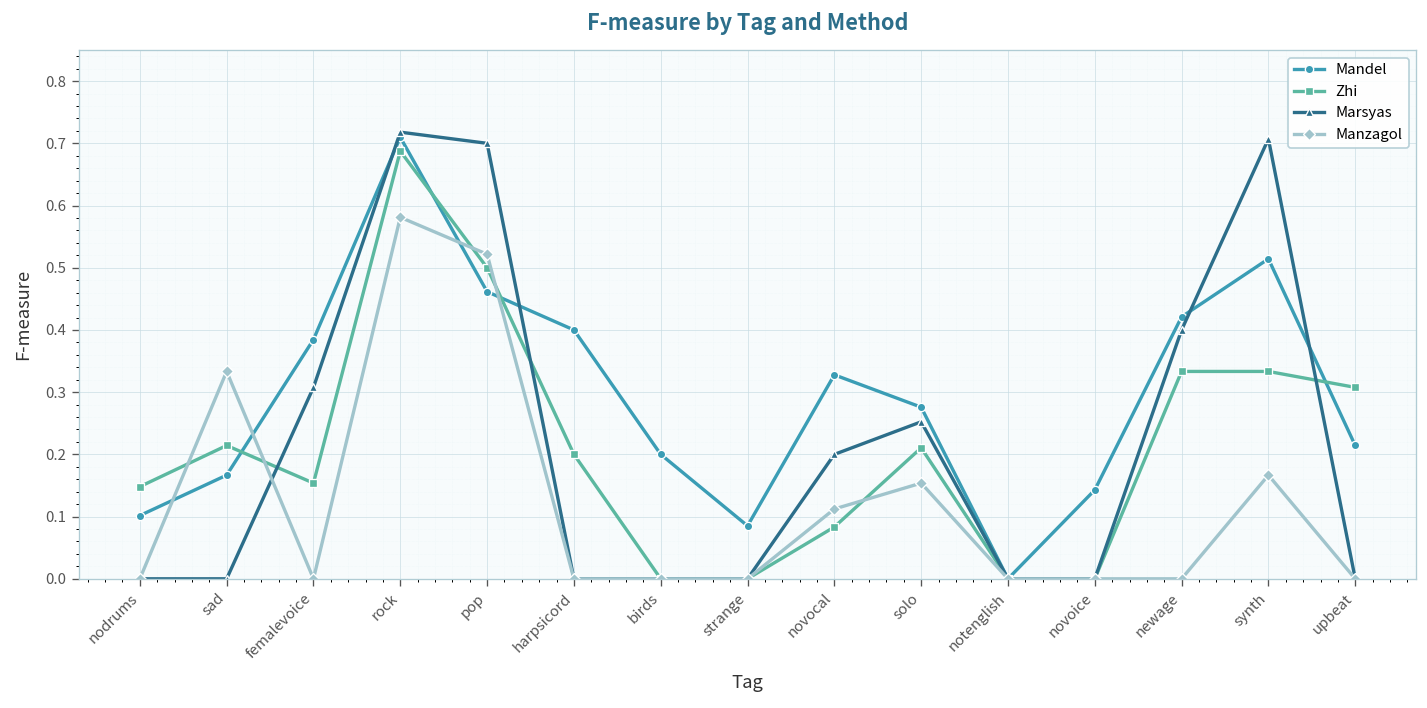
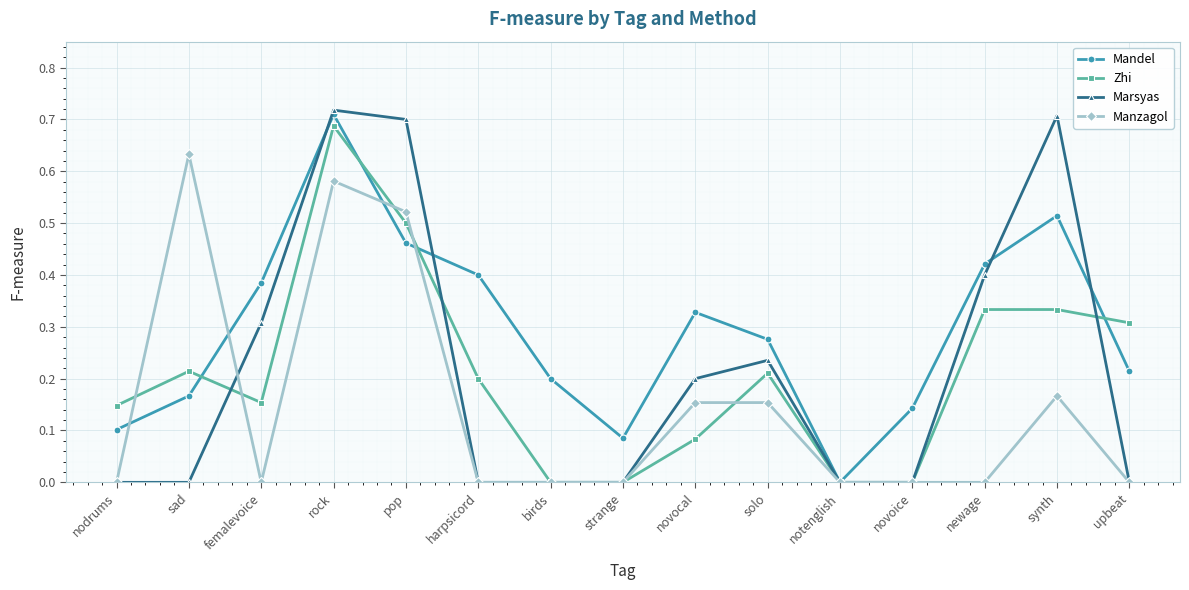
Manzagol, sad: 0.33 -> 0.63
Manzagol, novocal: 0.11 -> 0.15
Marsyas, solo: 0.25 -> 0.24
